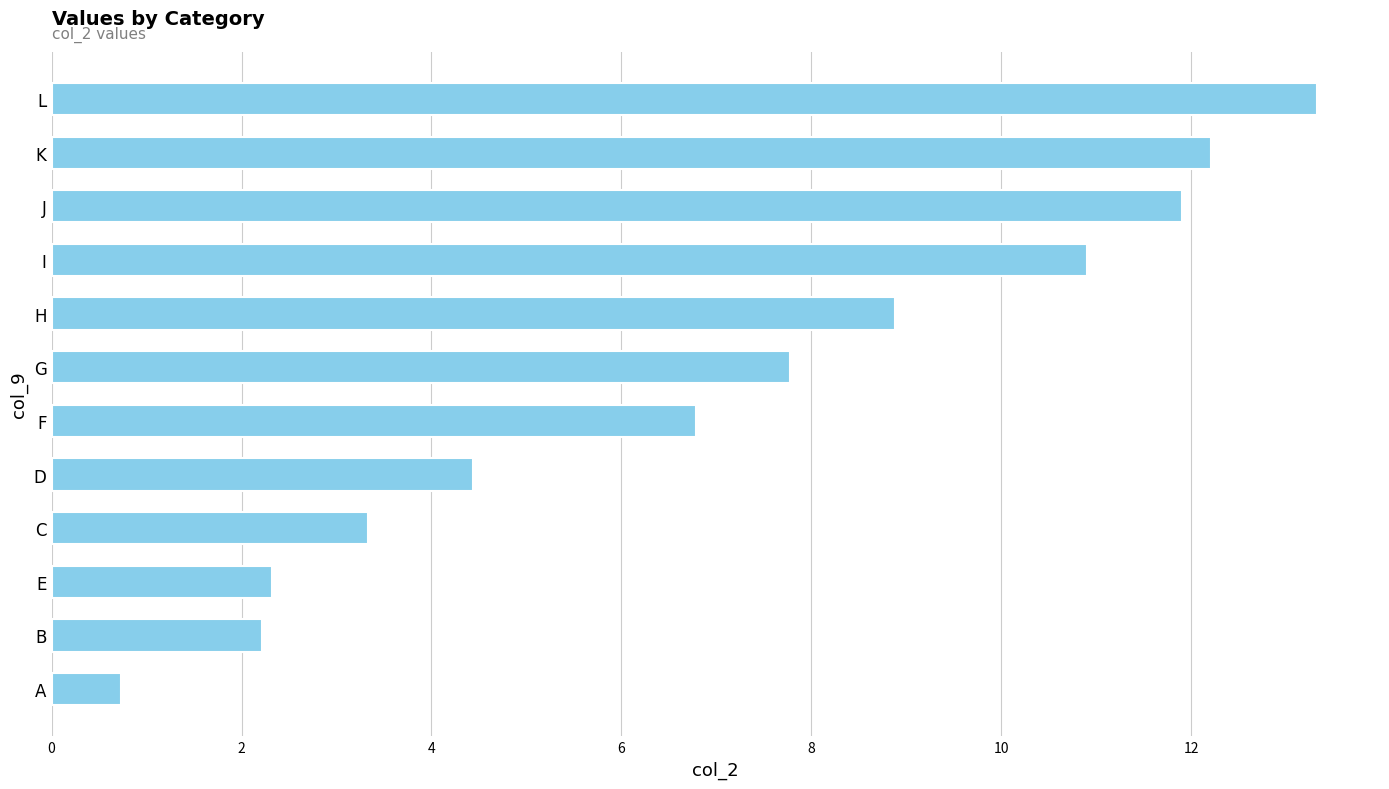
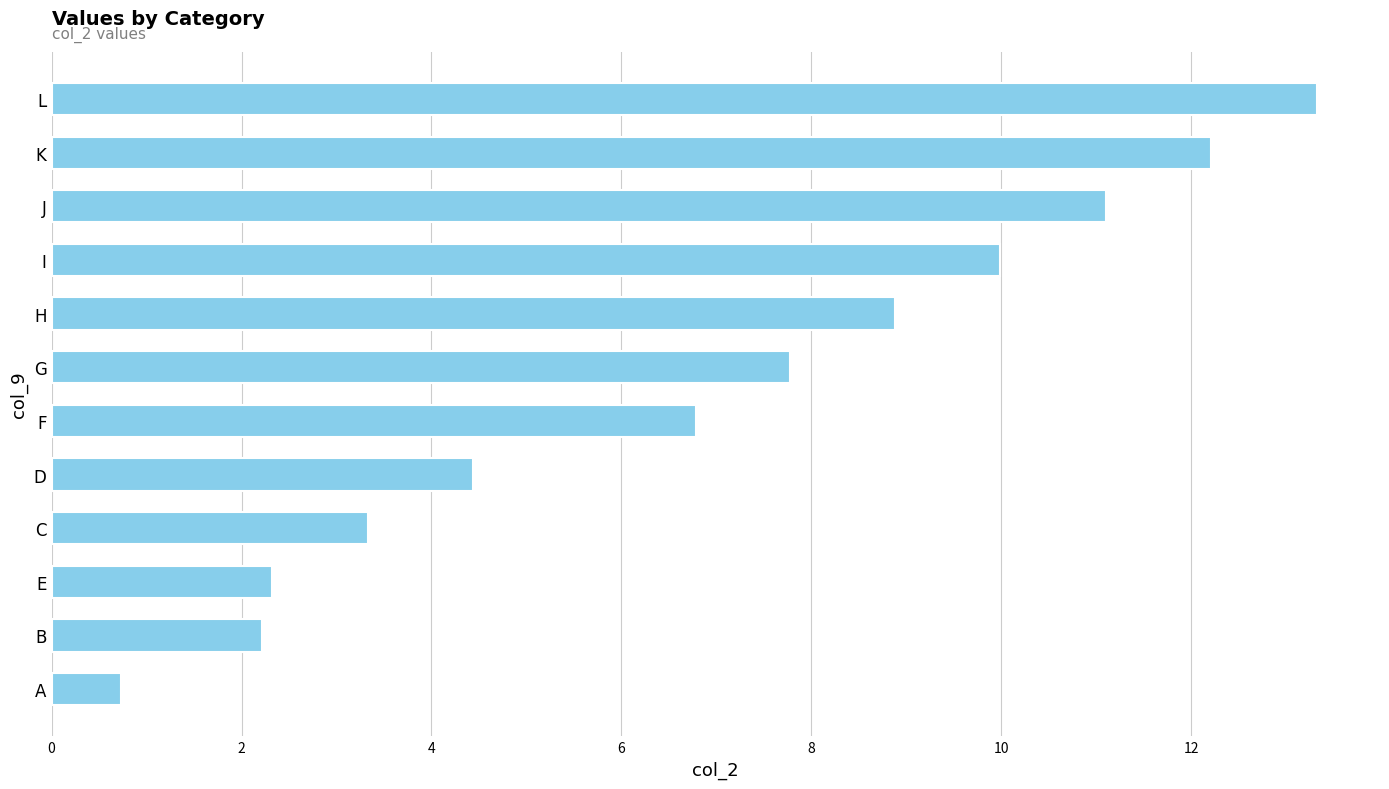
J: 11.9 -> 11.1
I: 10.9 -> 10.0
